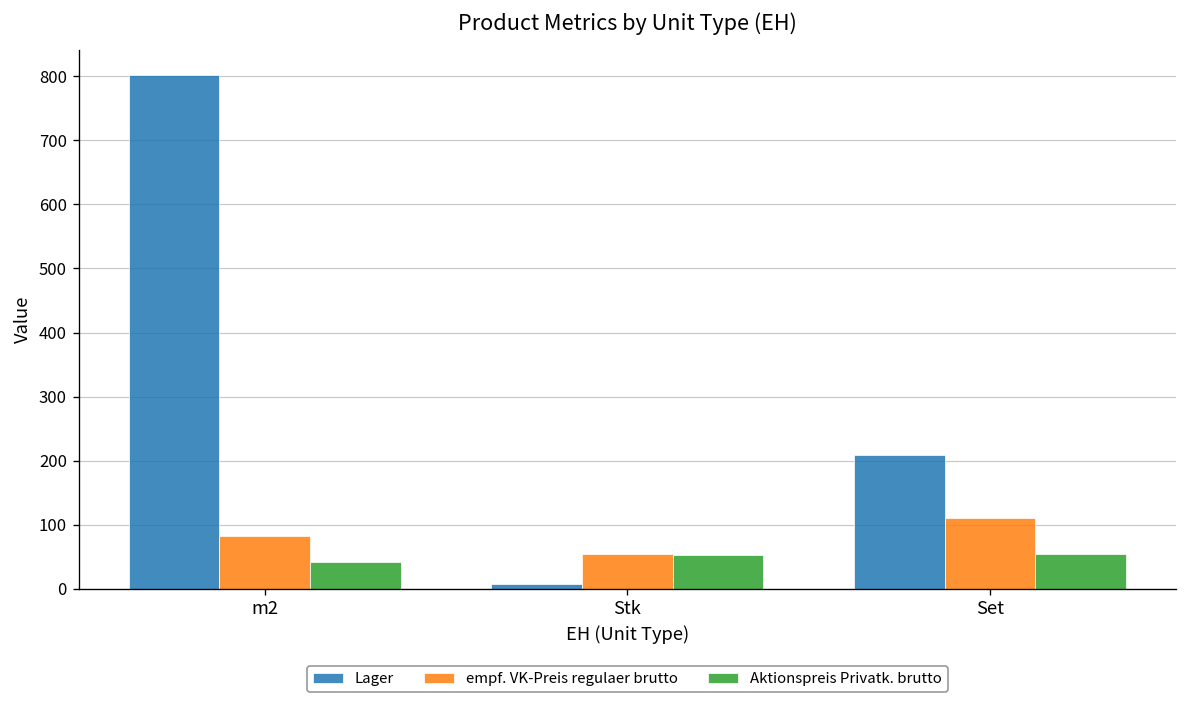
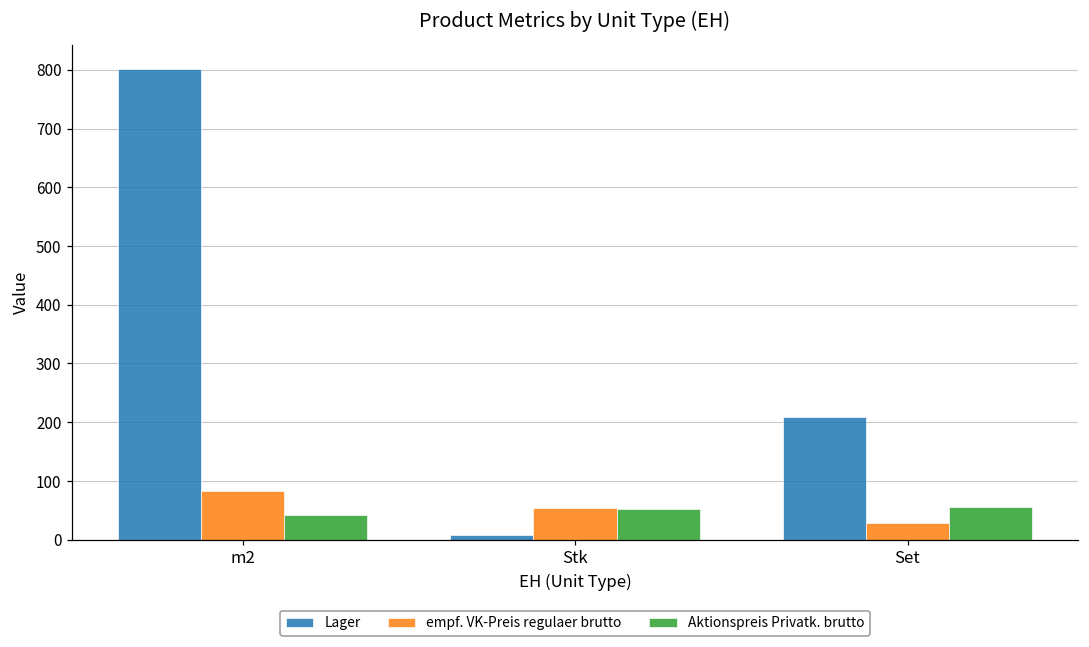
empf. VK-Preis regulaer brutto, Set: 110 -> 30
